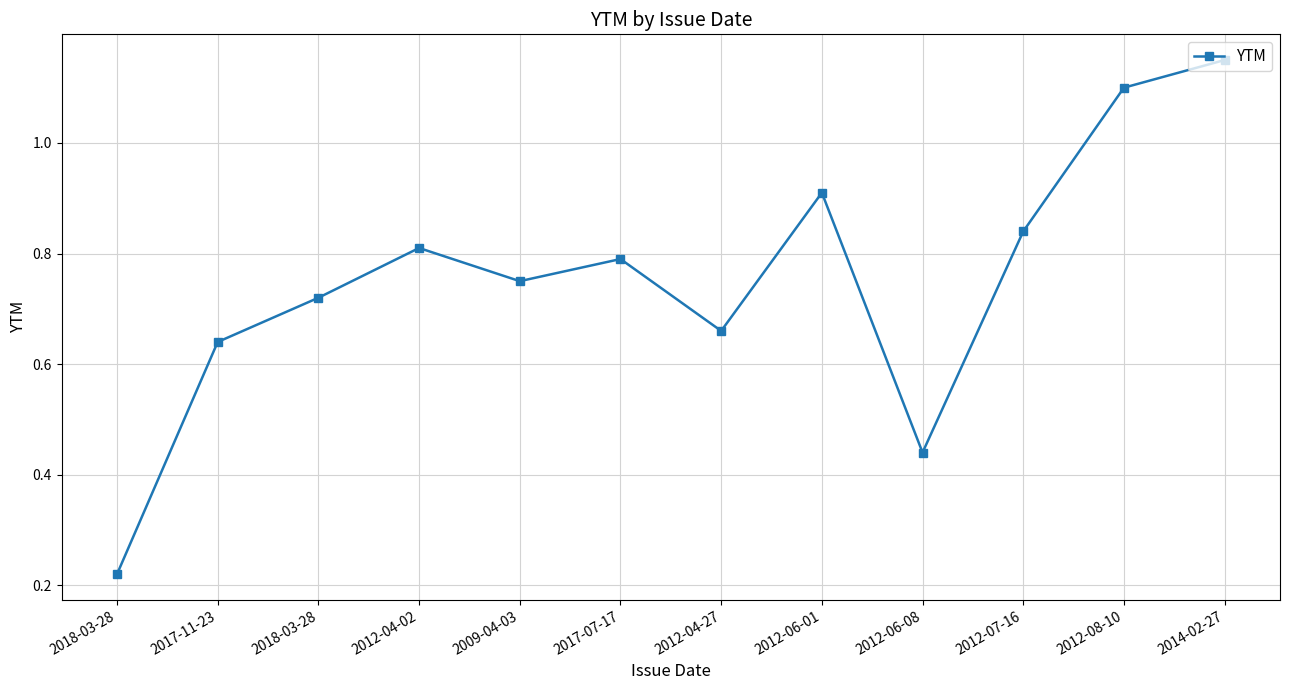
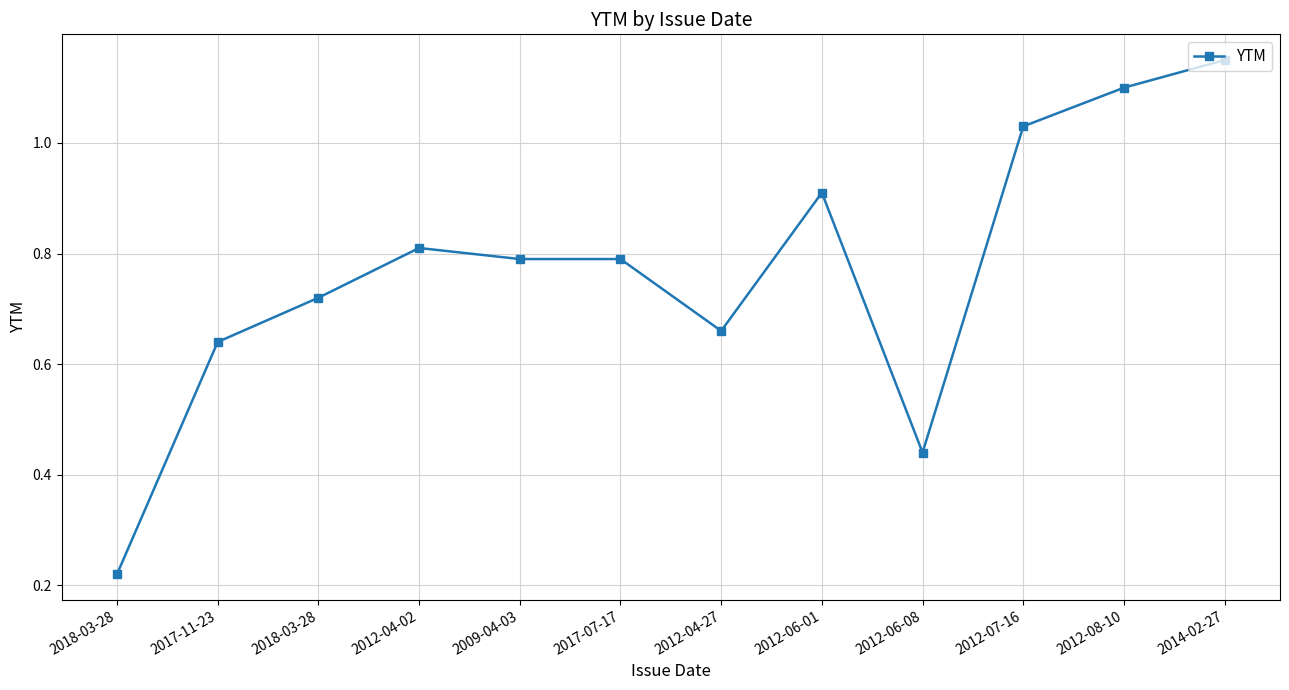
2009-04-03: 0.75 -> 0.79
2012-07-16: 0.84 -> 1.03
